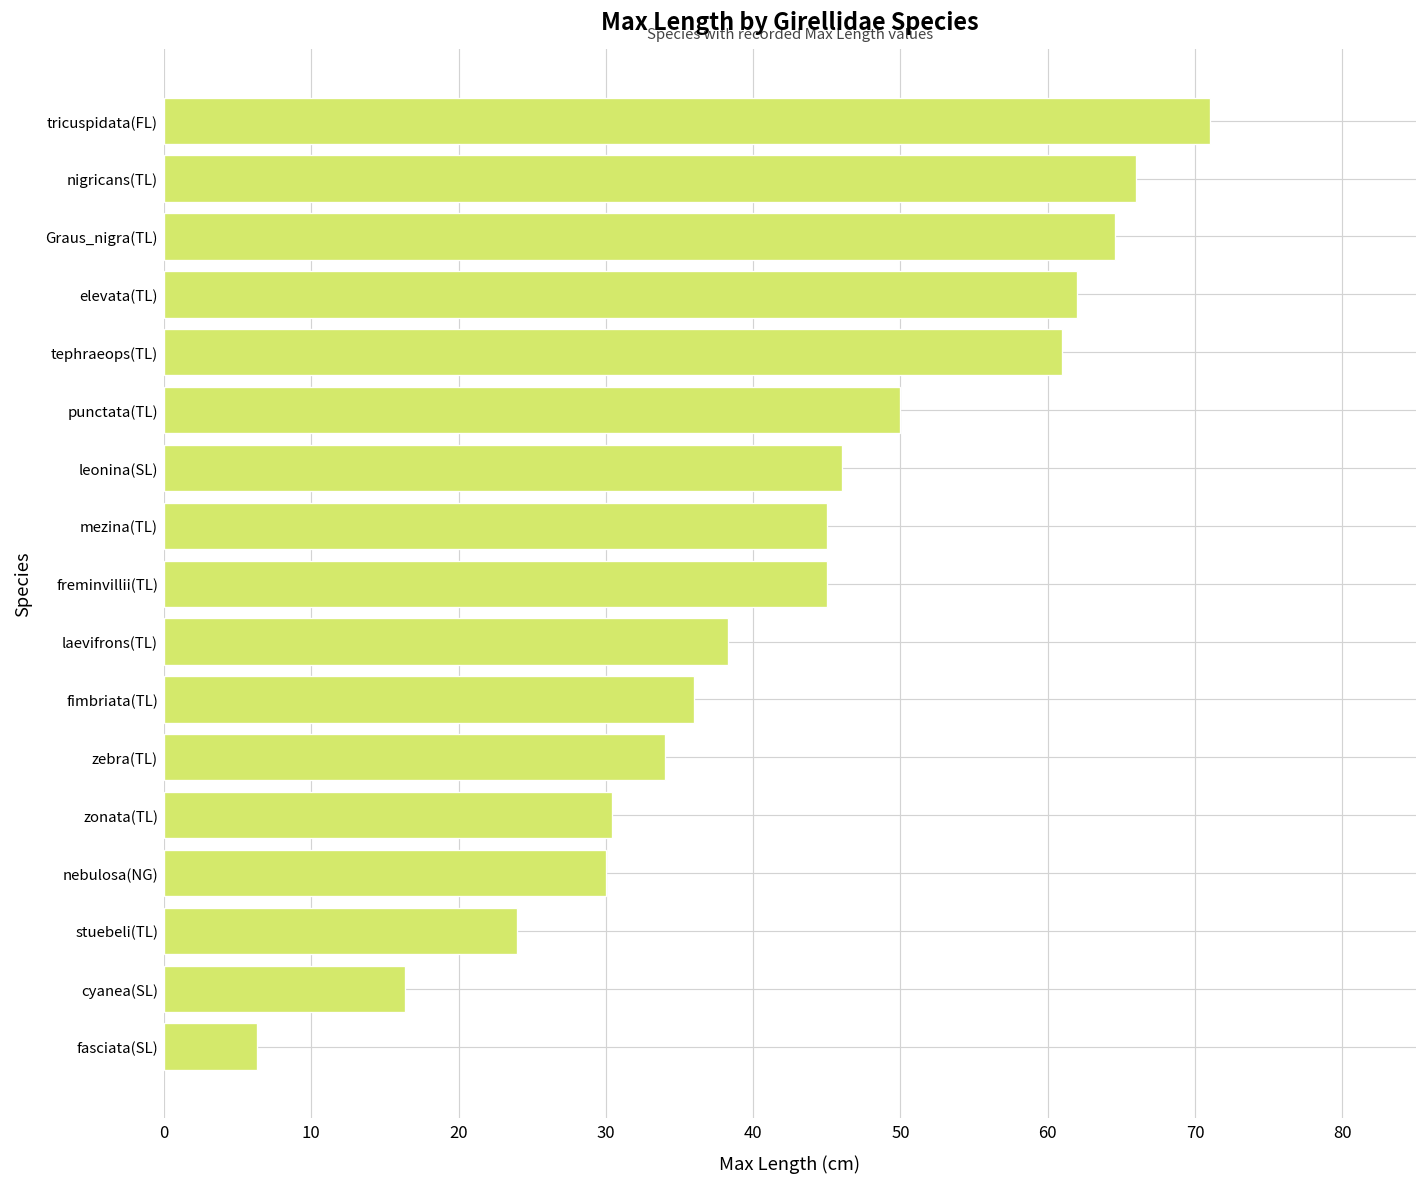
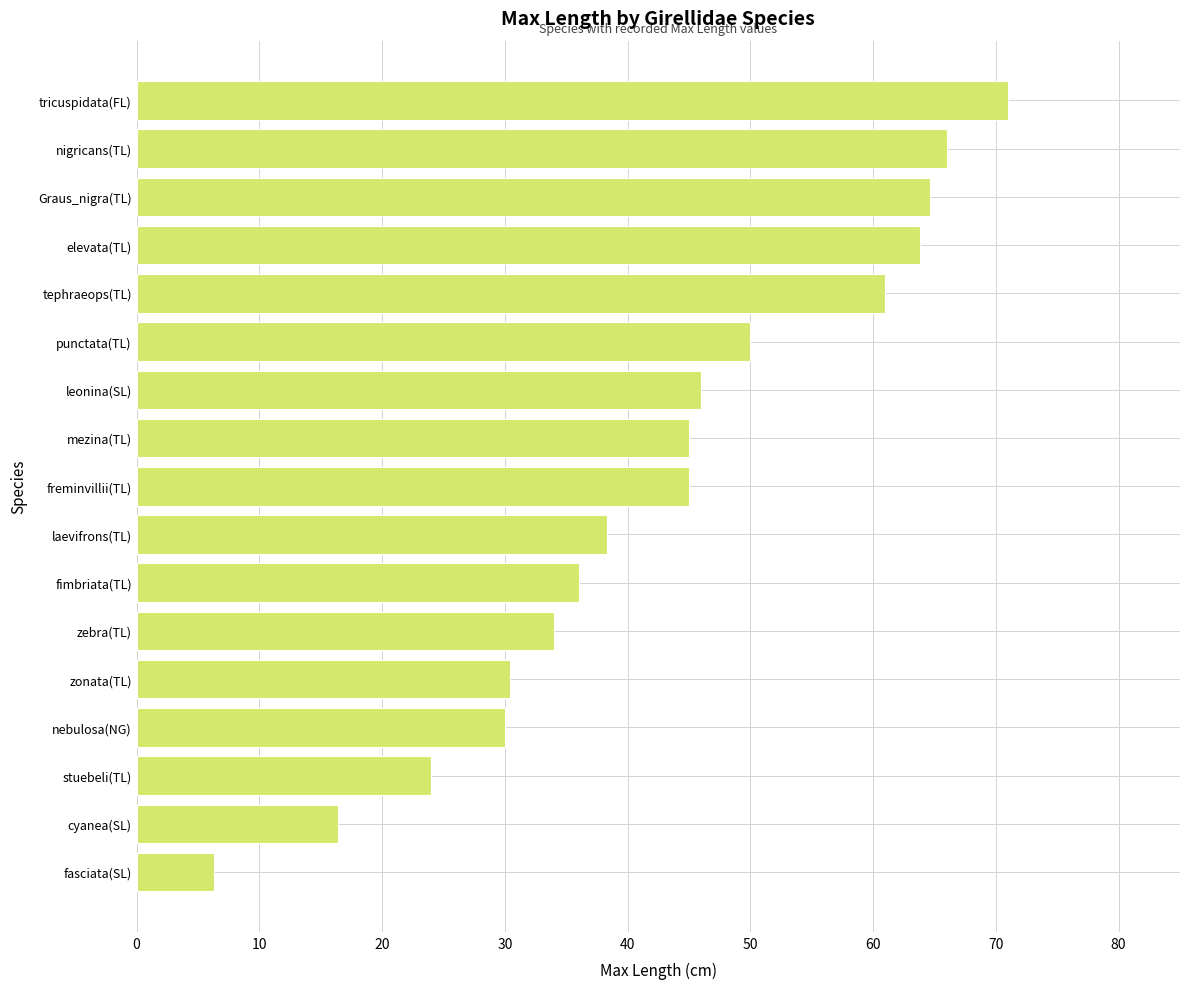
elevata(TL): 62.0 -> 63.8
